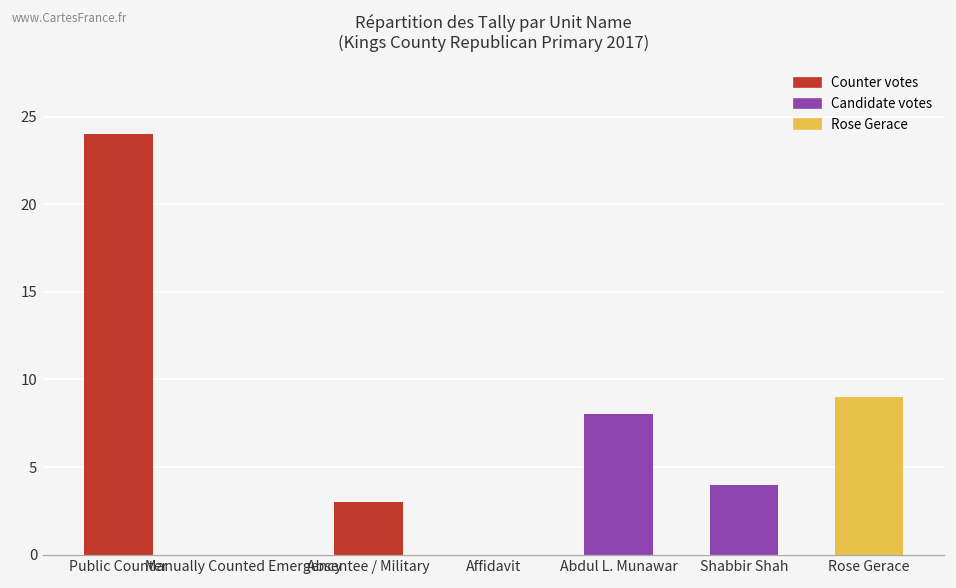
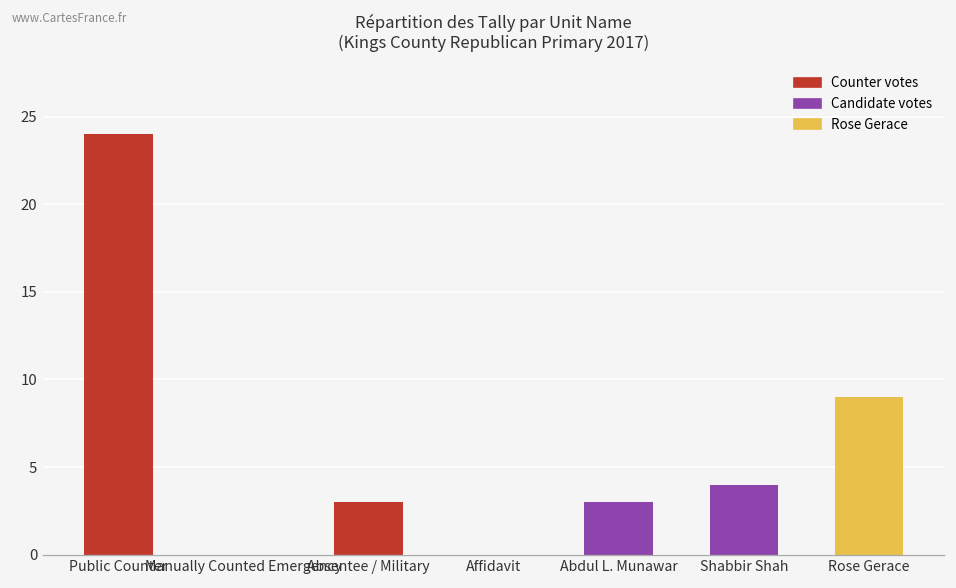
Abdul L. Munawar: 8 -> 3
